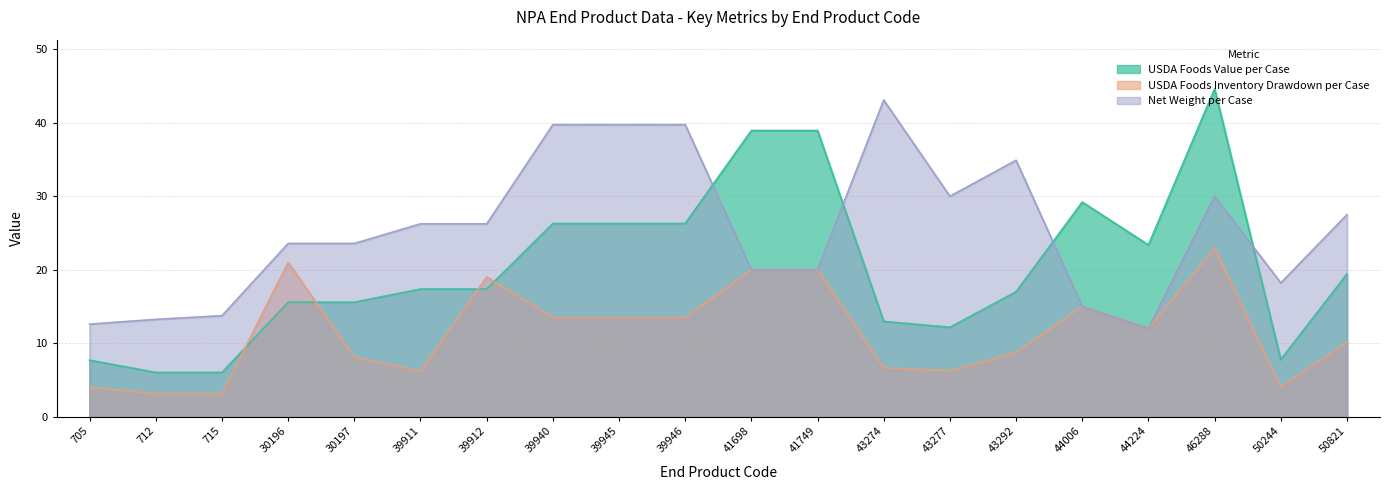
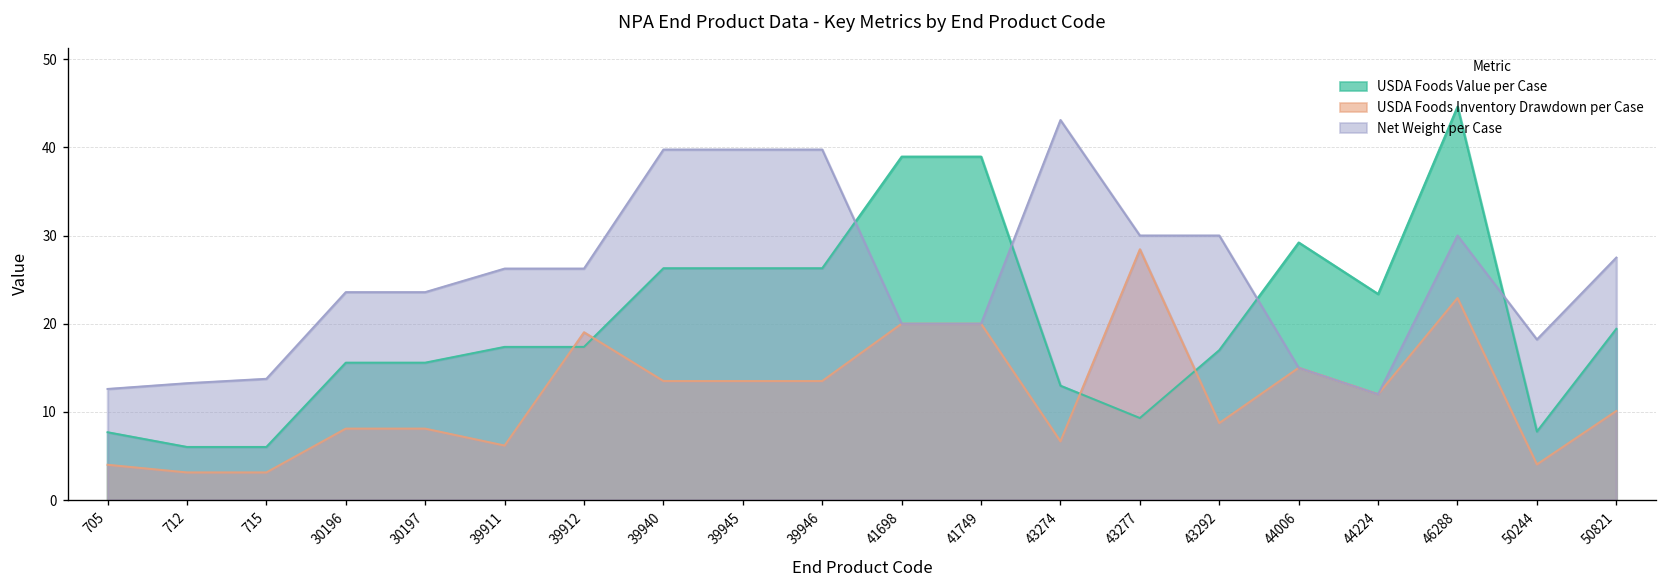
USDA Foods Inventory Drawdown per Case, 30196: 21 -> 8
USDA Foods Value per Case, 43277: 12 -> 9
USDA Foods Inventory Drawdown per Case, 43277: 6 -> 28
Net Weight per Case, 43292: 35 -> 30
